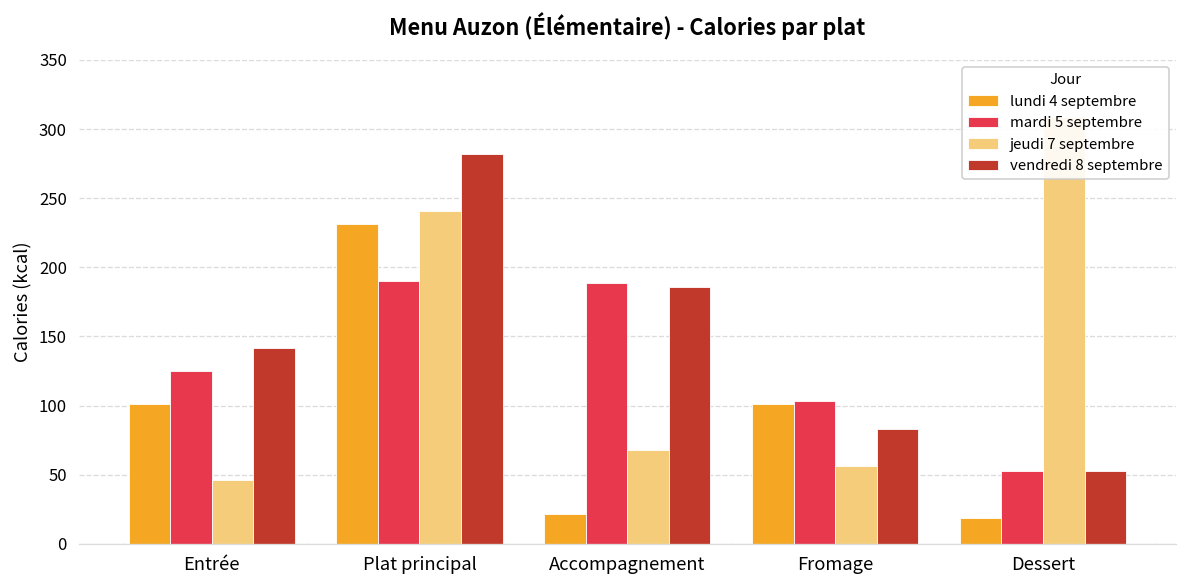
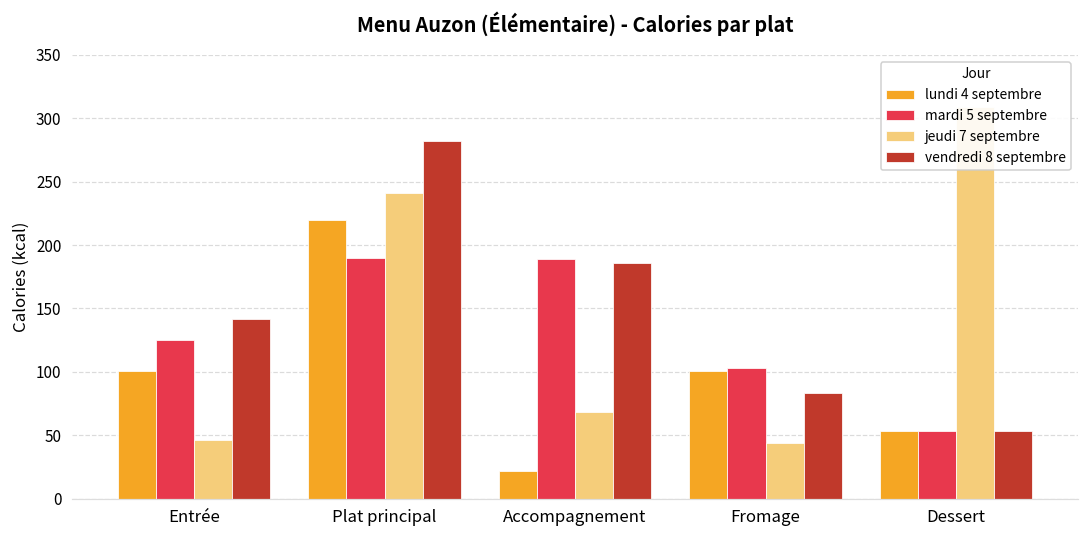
lundi 4 septembre, Plat principal: 231 -> 220
jeudi 7 septembre, Fromage: 56 -> 44
lundi 4 septembre, Dessert: 19 -> 53
